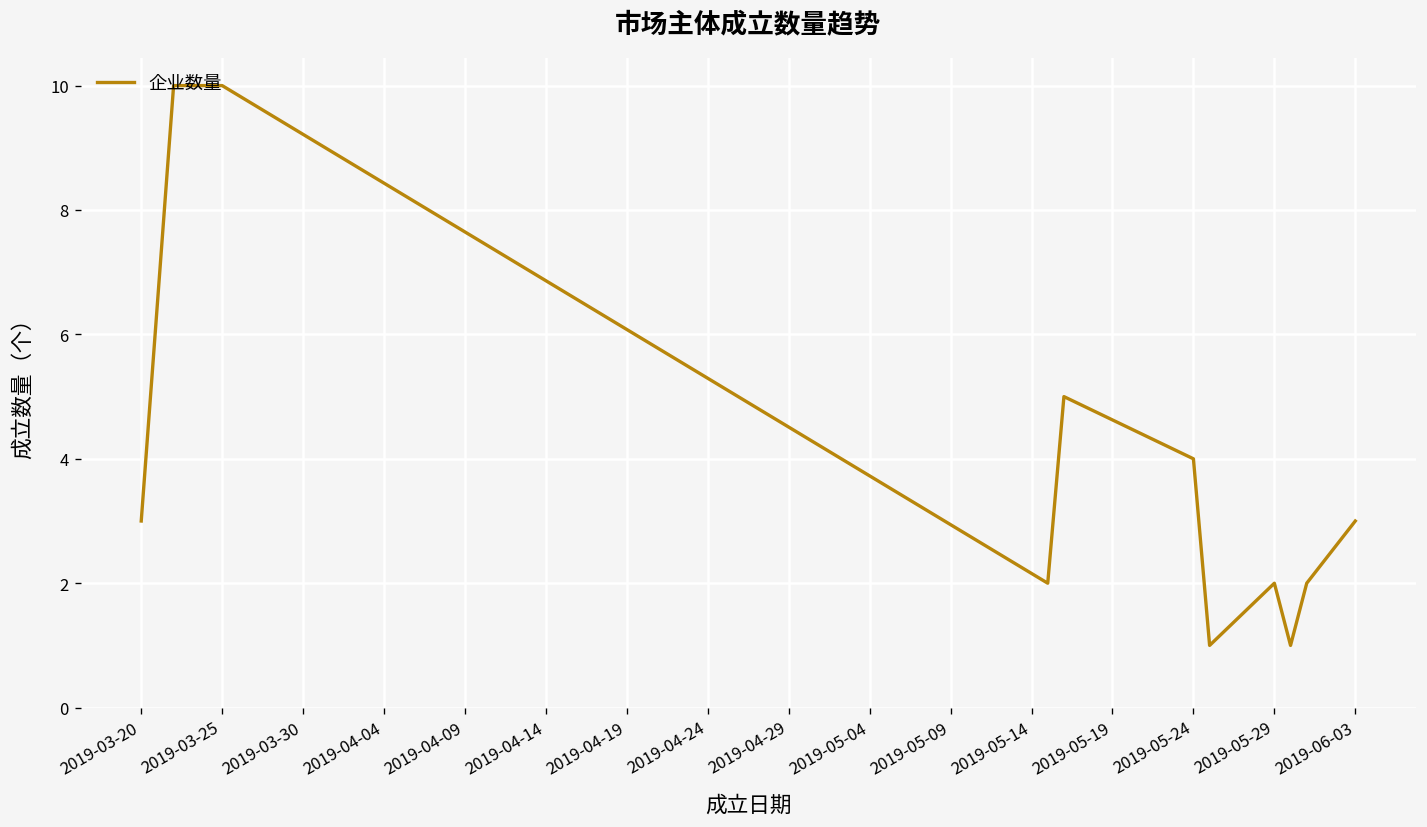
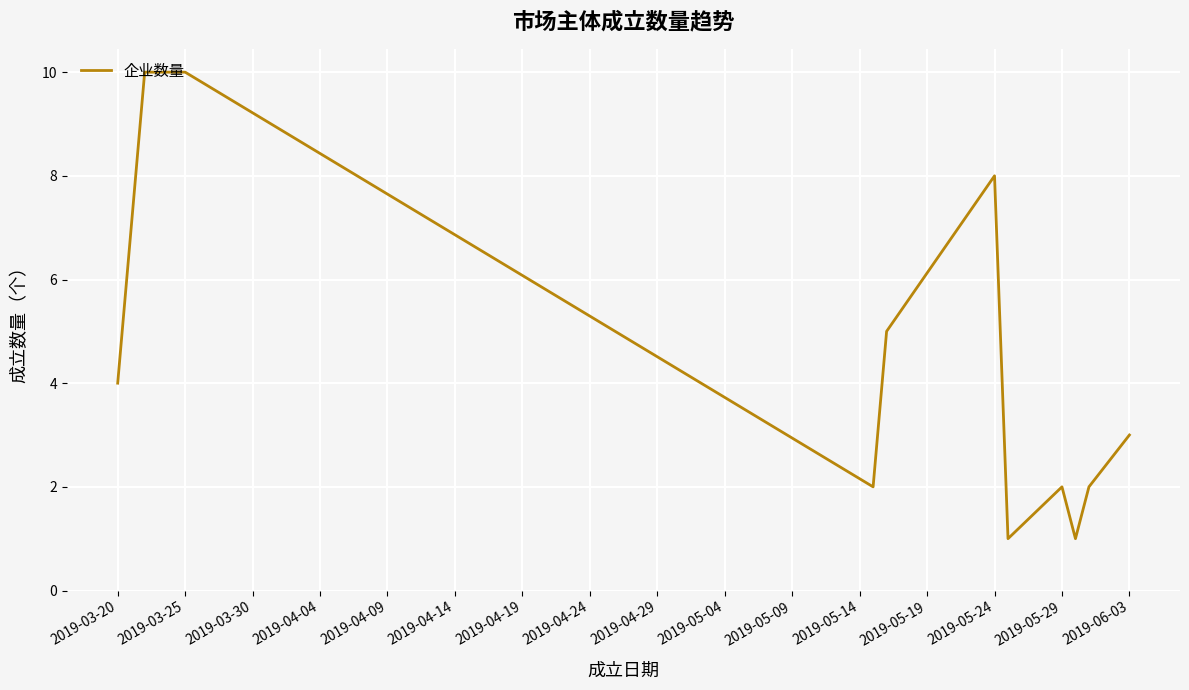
2019-03-20: 3 -> 4
2019-05-24: 4 -> 8
